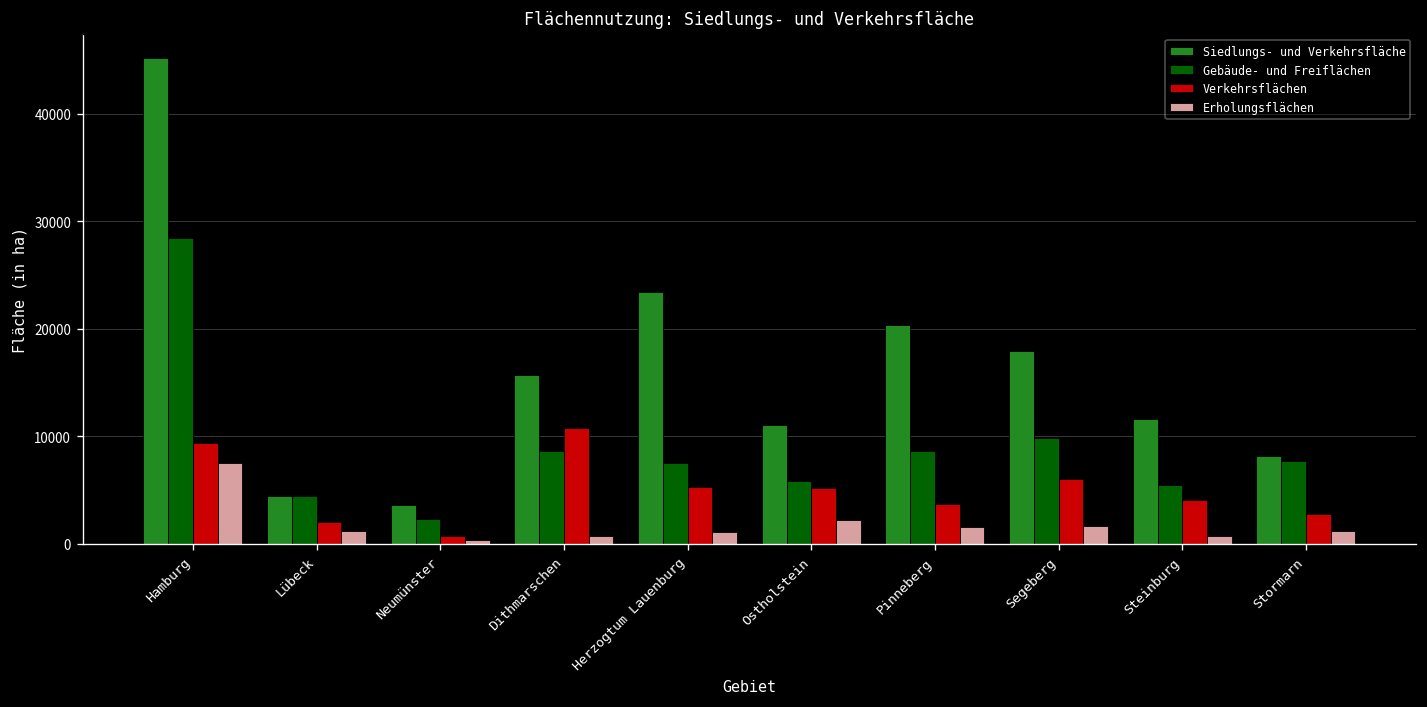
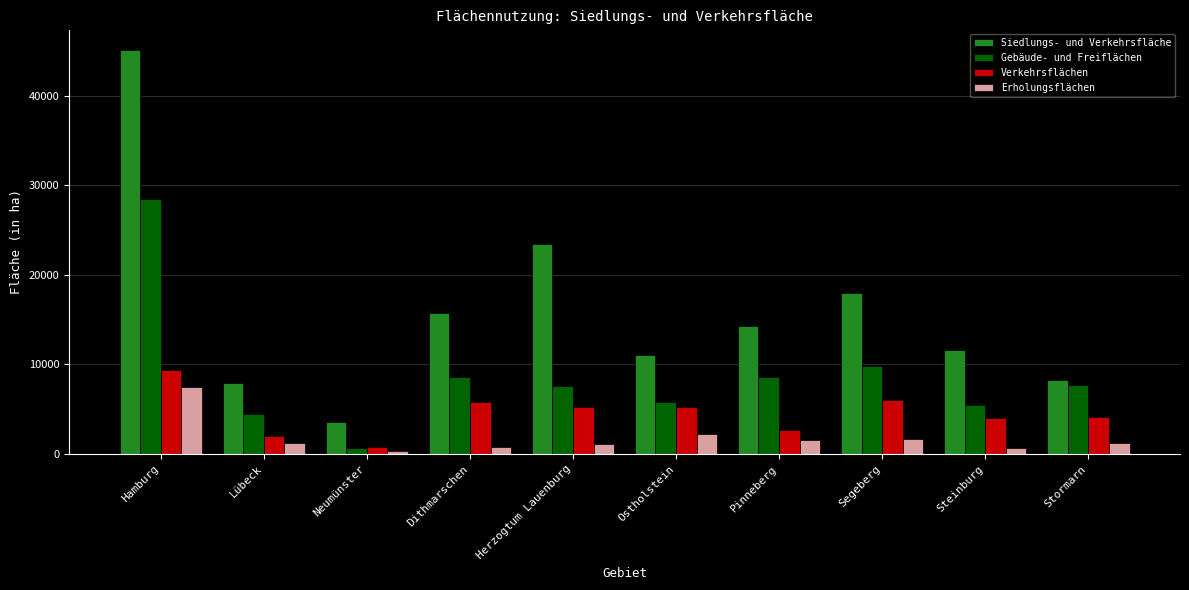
Siedlungs- und Verkehrsfläche, Lübeck: 4000 -> 8000
Gebäude- und Freiflächen, Neumünster: 2000 -> 1000
Verkehrsflächen, Dithmarschen: 11000 -> 6000
Siedlungs- und Verkehrsfläche, Pinneberg: 20000 -> 14000
Verkehrsflächen, Pinneberg: 4000 -> 3000
Verkehrsflächen, Stormarn: 3000 -> 4000
